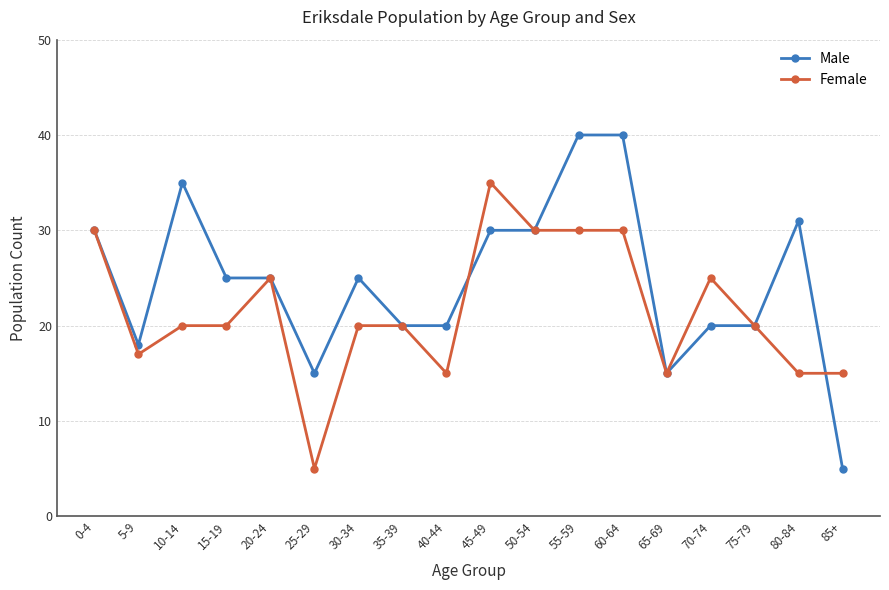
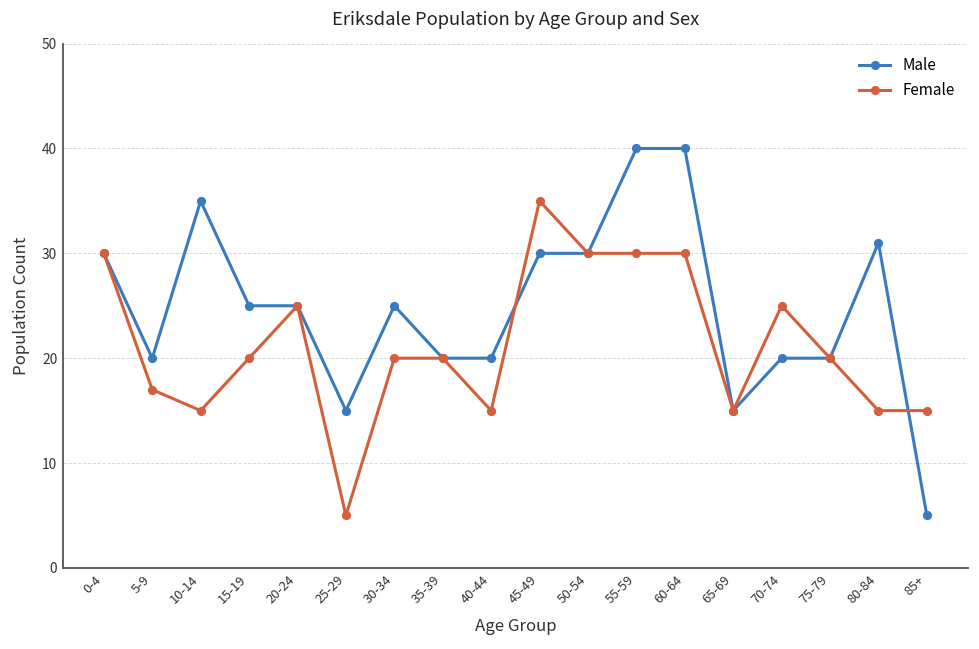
Male, 5-9: 18 -> 20
Female, 10-14: 20 -> 15
